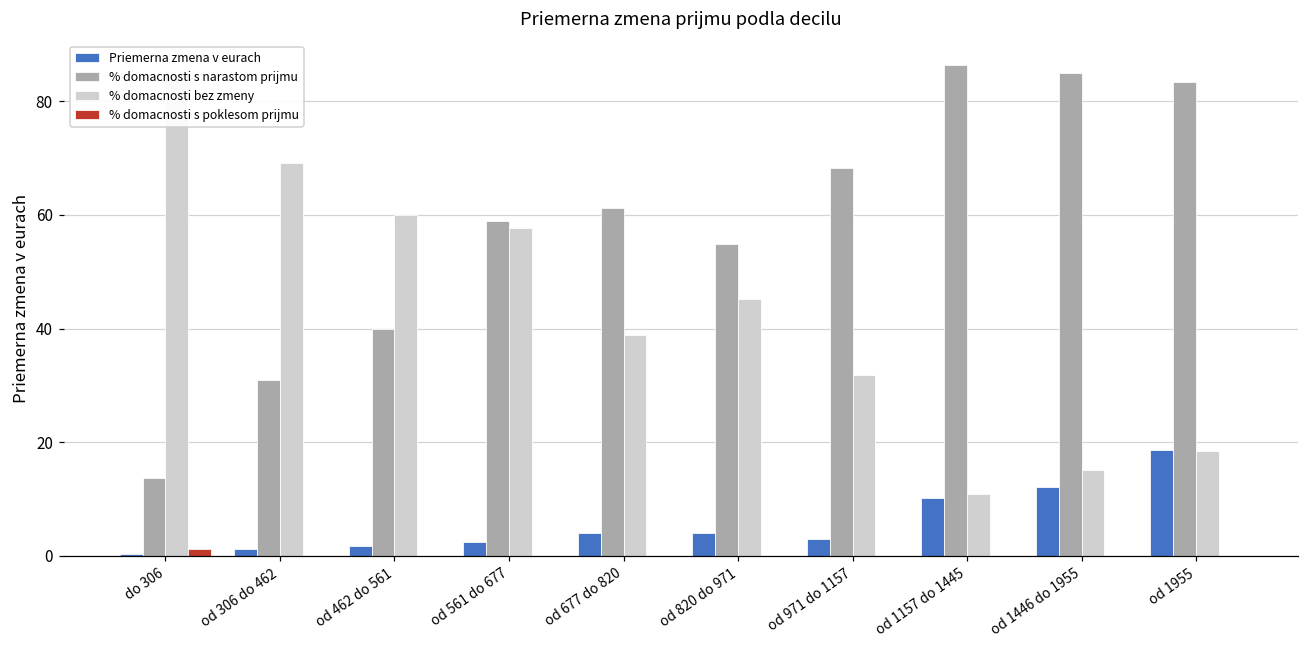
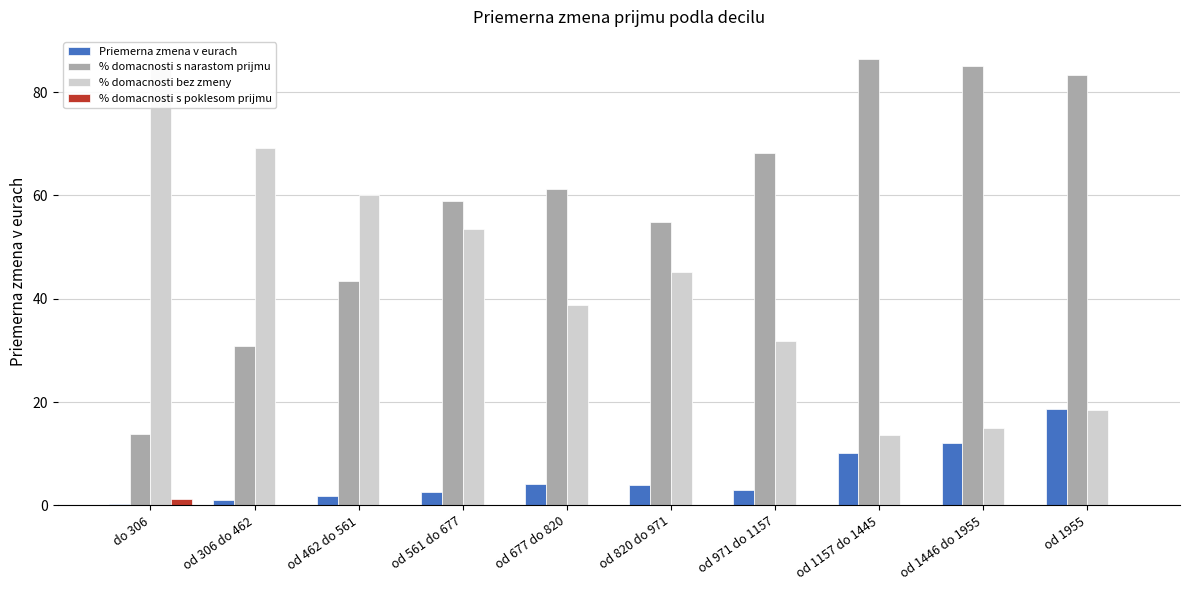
% domacnosti s narastom prijmu, od 462 do 561: 40 -> 43
% domacnosti bez zmeny, od 561 do 677: 58 -> 53
% domacnosti bez zmeny, od 1157 do 1445: 11 -> 14
